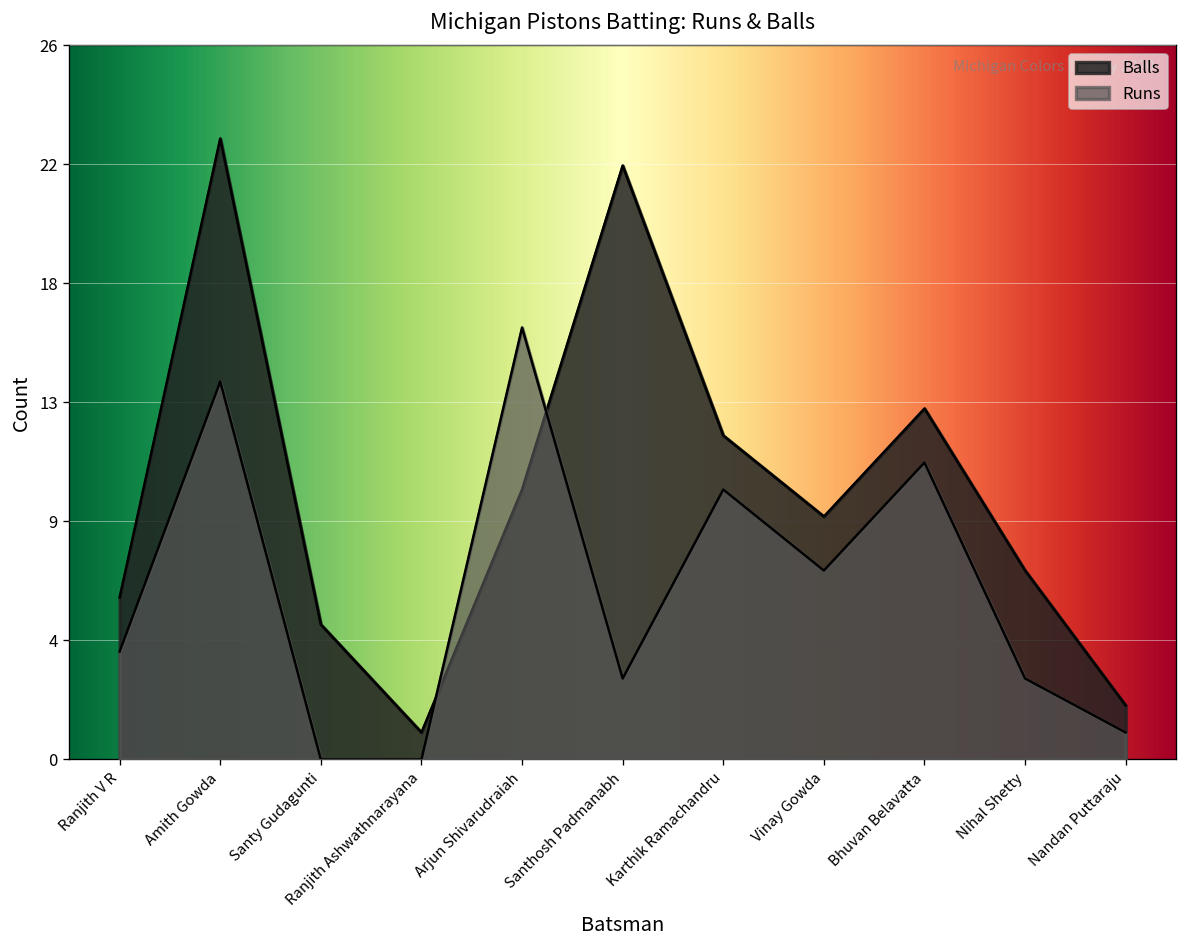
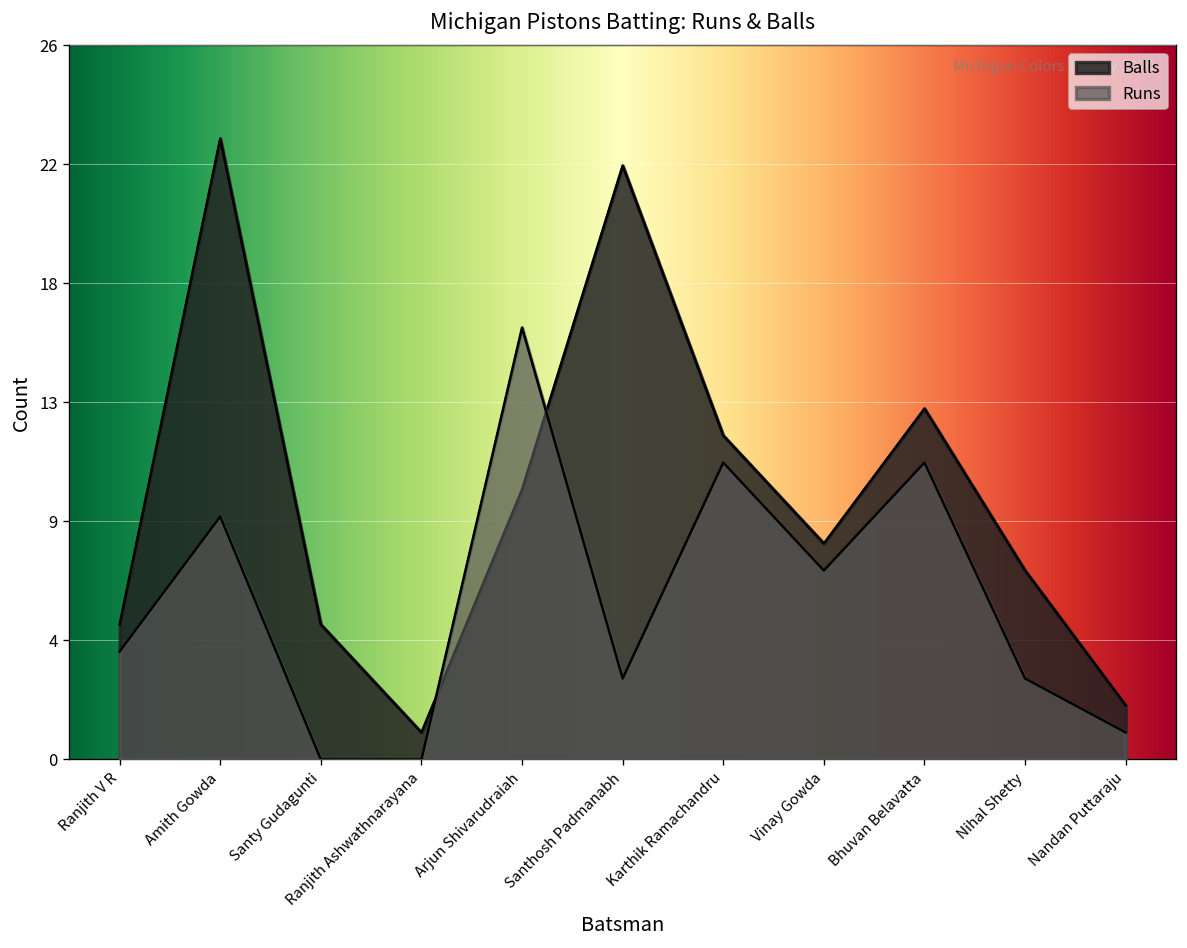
Balls, Ranjith V R: 6 -> 5
Runs, Amith Gowda: 14 -> 9
Runs, Karthik Ramachandru: 10 -> 11
Balls, Vinay Gowda: 9 -> 8
